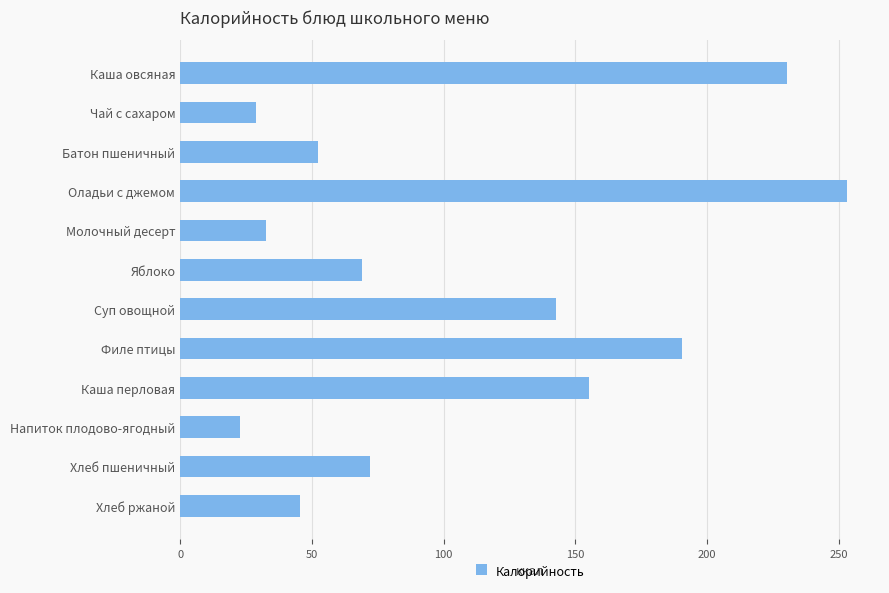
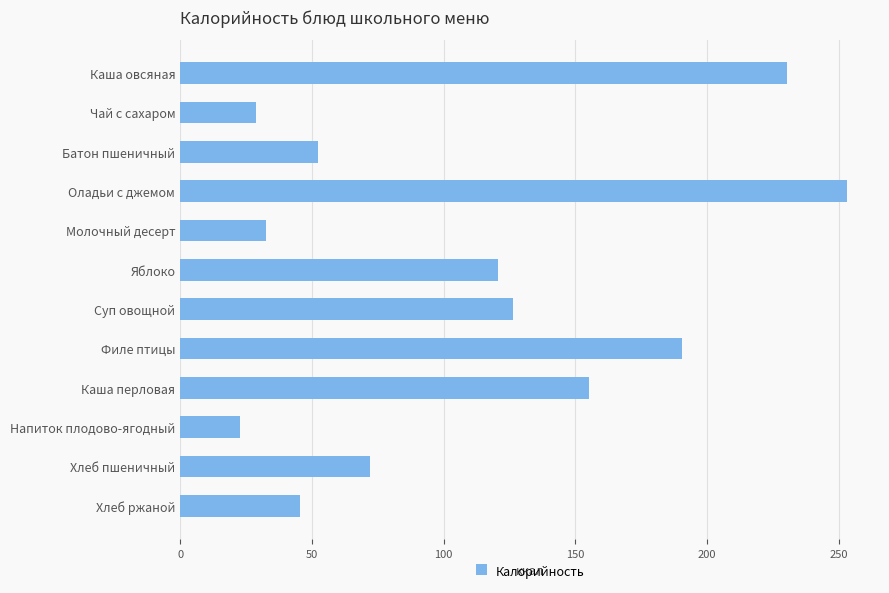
Яблоко: 69 -> 121
Суп овощной: 143 -> 126
